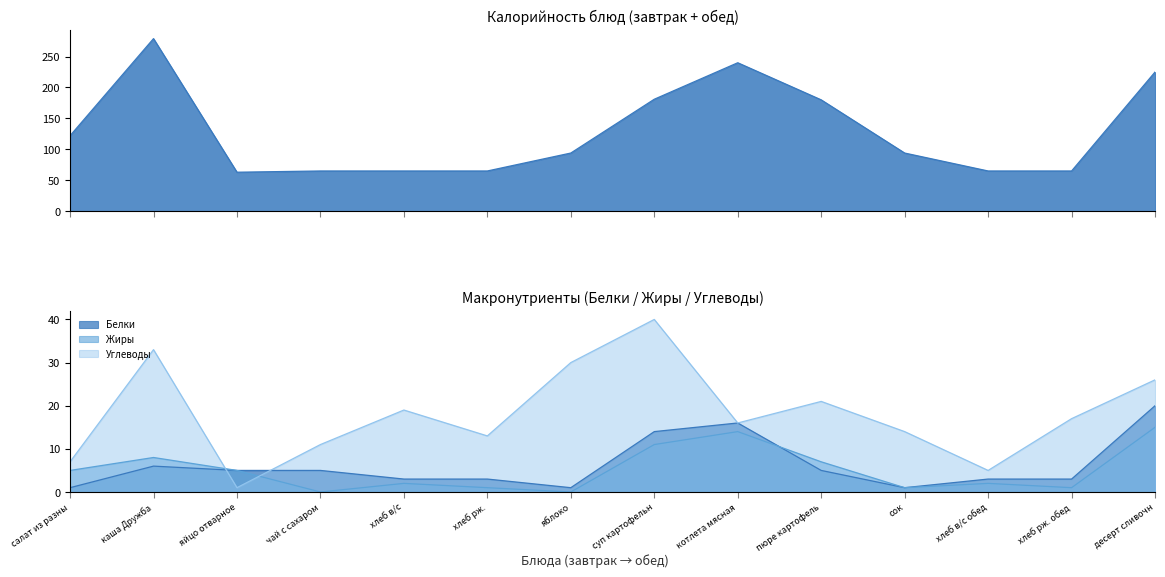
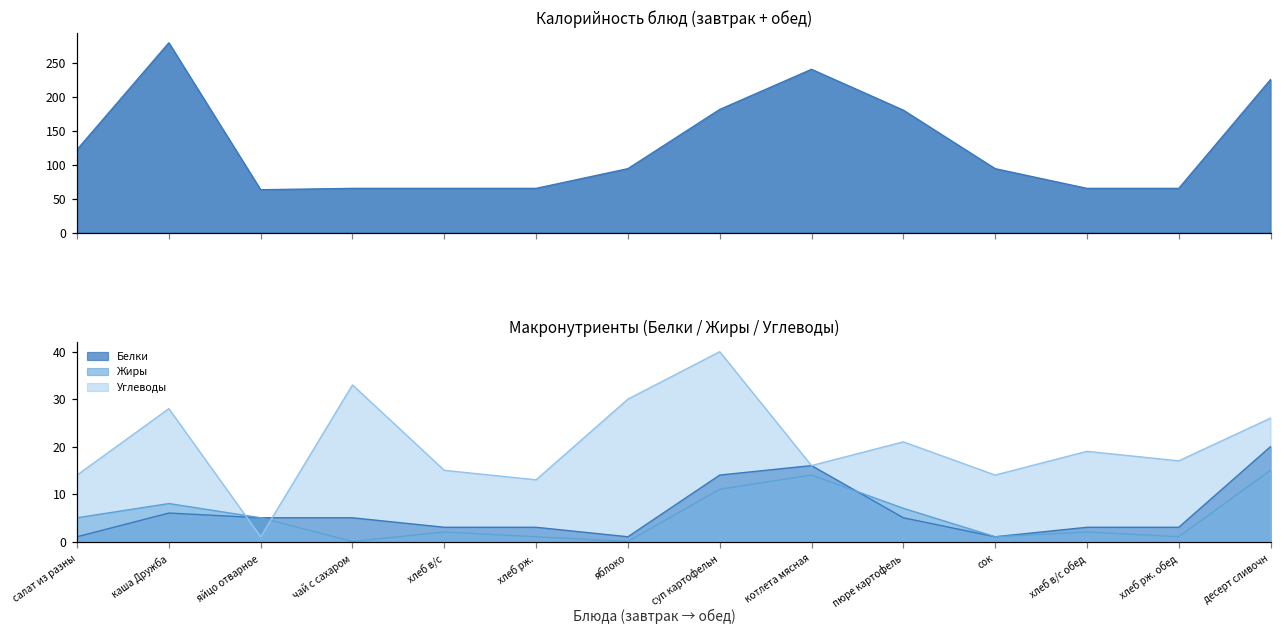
Макронутриенты (Белки / Жиры / Углеводы), Углеводы, салат из разны: 7 -> 14
Макронутриенты (Белки / Жиры / Углеводы), Углеводы, каша Дружба: 33 -> 28
Макронутриенты (Белки / Жиры / Углеводы), Углеводы, чай с сахаром: 11 -> 33
Макронутриенты (Белки / Жиры / Углеводы), Углеводы, хлеб в/с: 19 -> 15
Макронутриенты (Белки / Жиры / Углеводы), Углеводы, хлеб в/с обед: 5 -> 19
